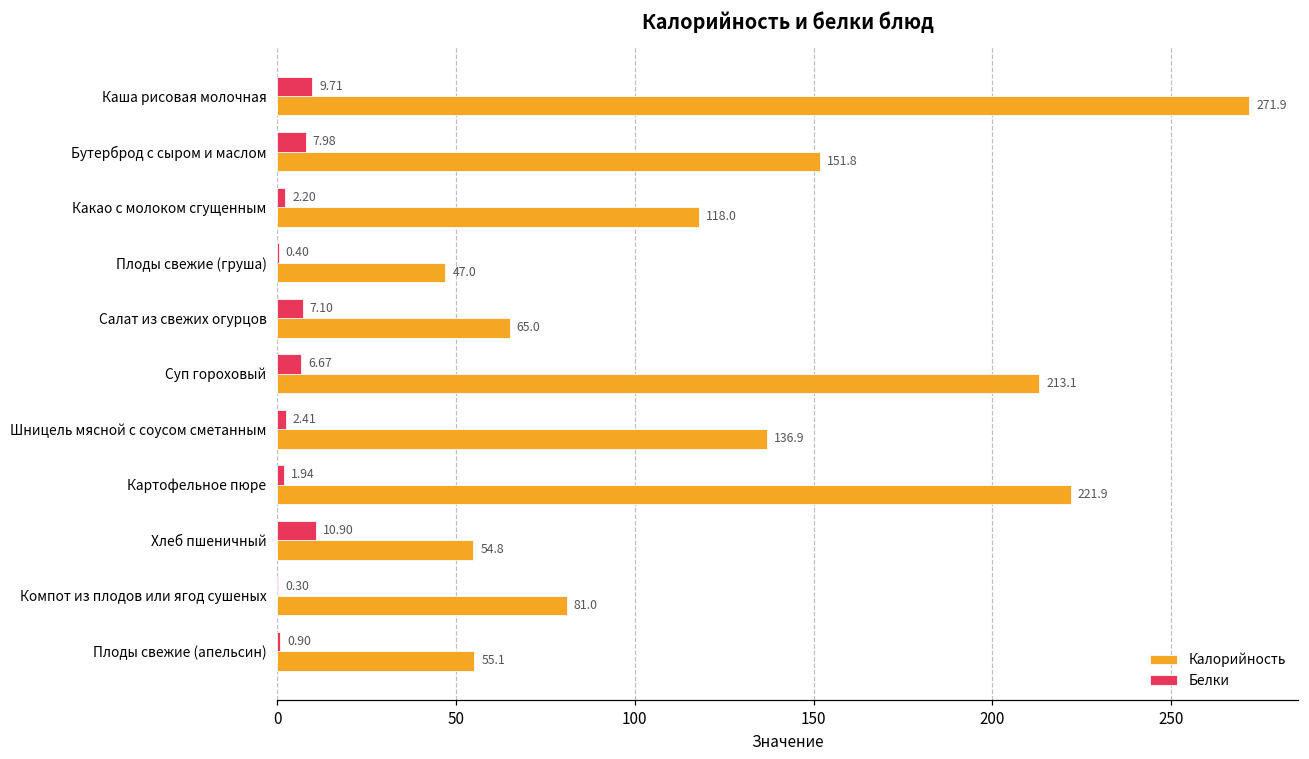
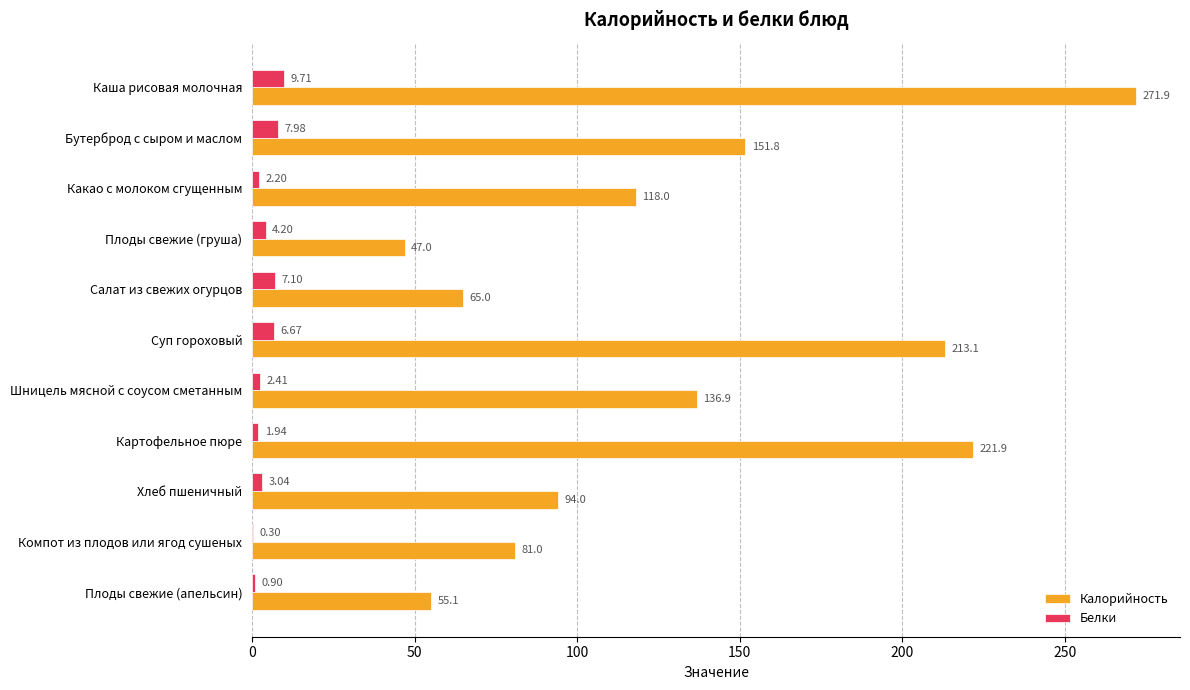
Белки, Плоды свежие (груша): 0.40 -> 4.20
Белки, Хлеб пшеничный: 10.90 -> 3.04
Калорийность, Хлеб пшеничный: 54.8 -> 94.0
